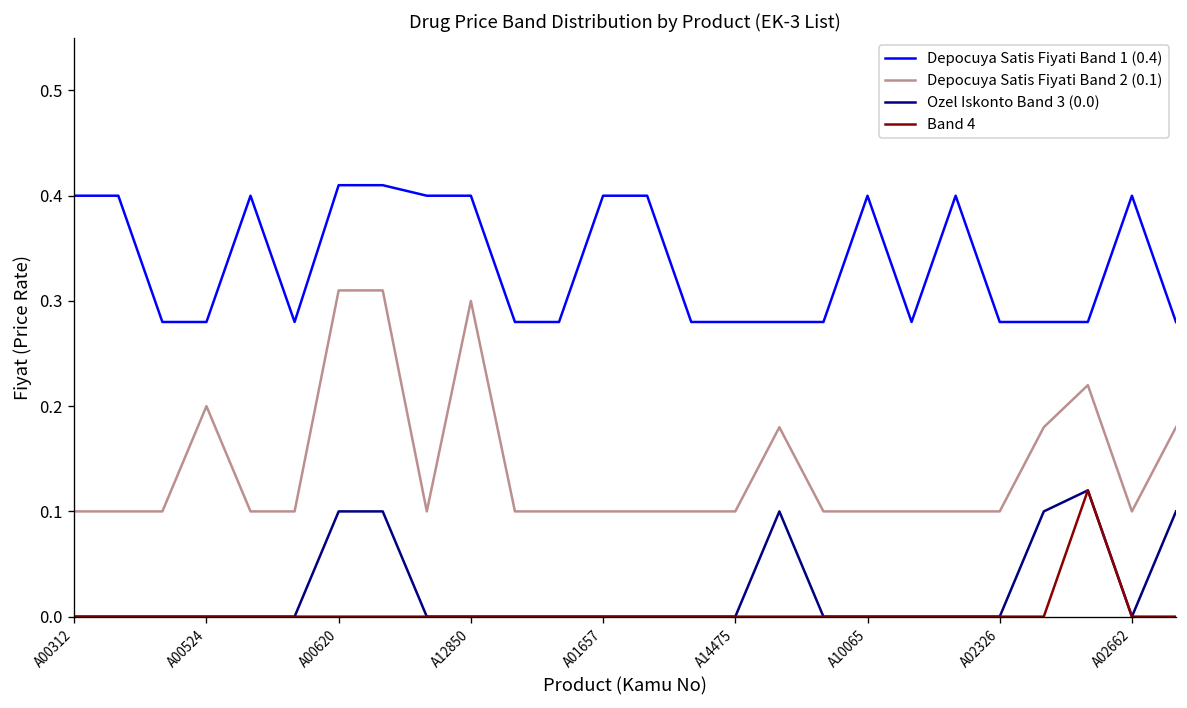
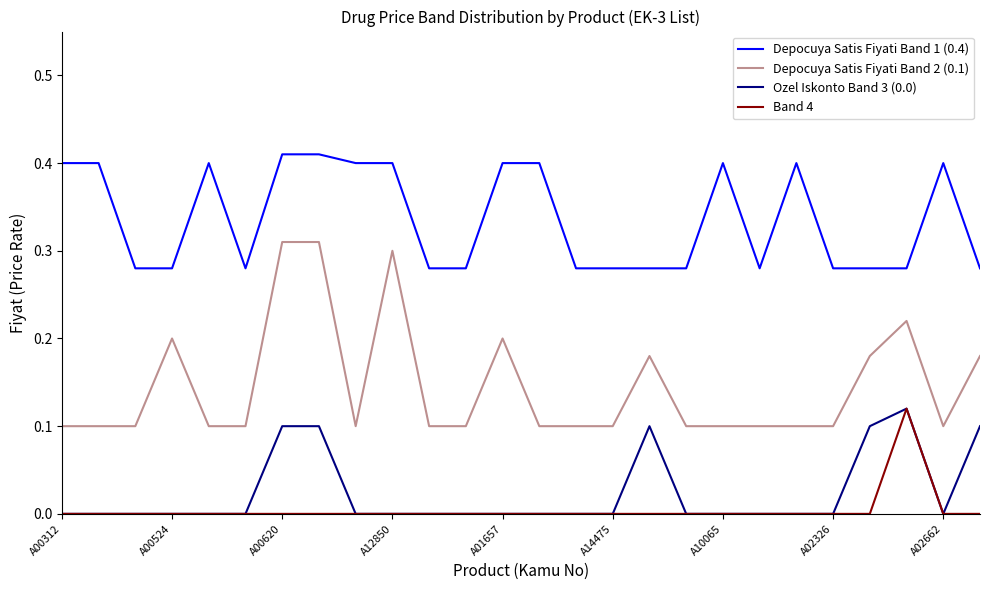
Depocuya Satis Fiyati Band 2 (0.1), A01657: 0.1 -> 0.2
